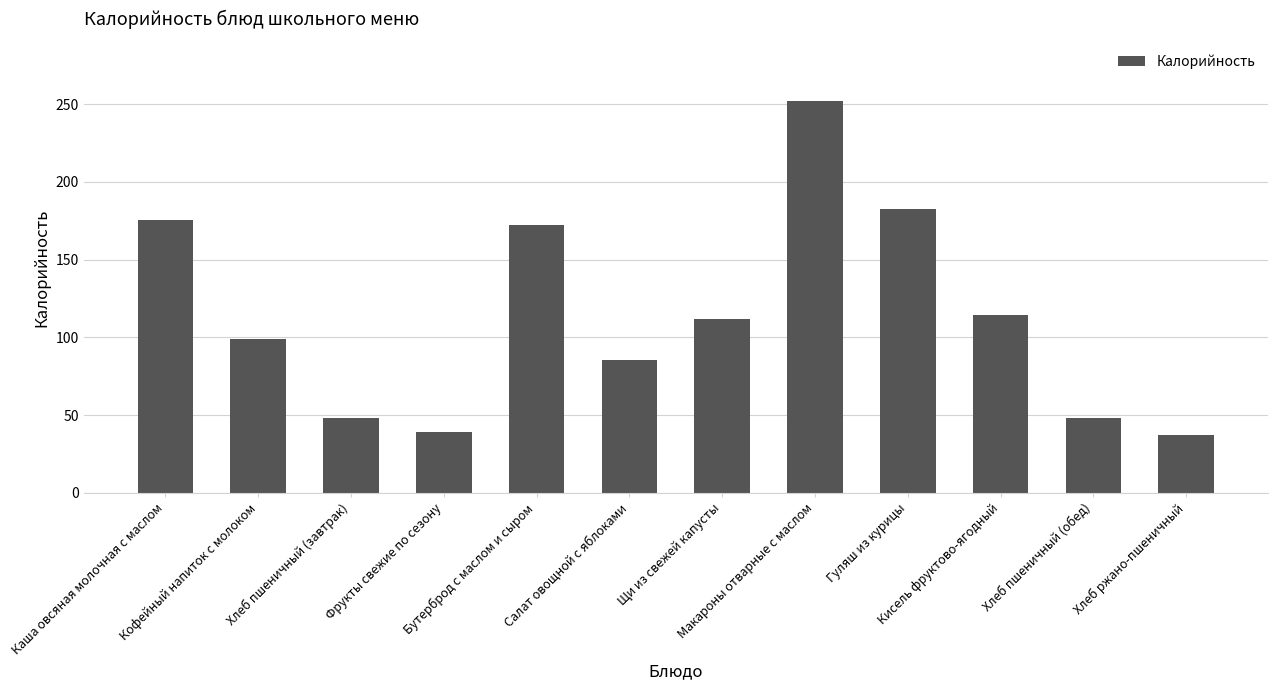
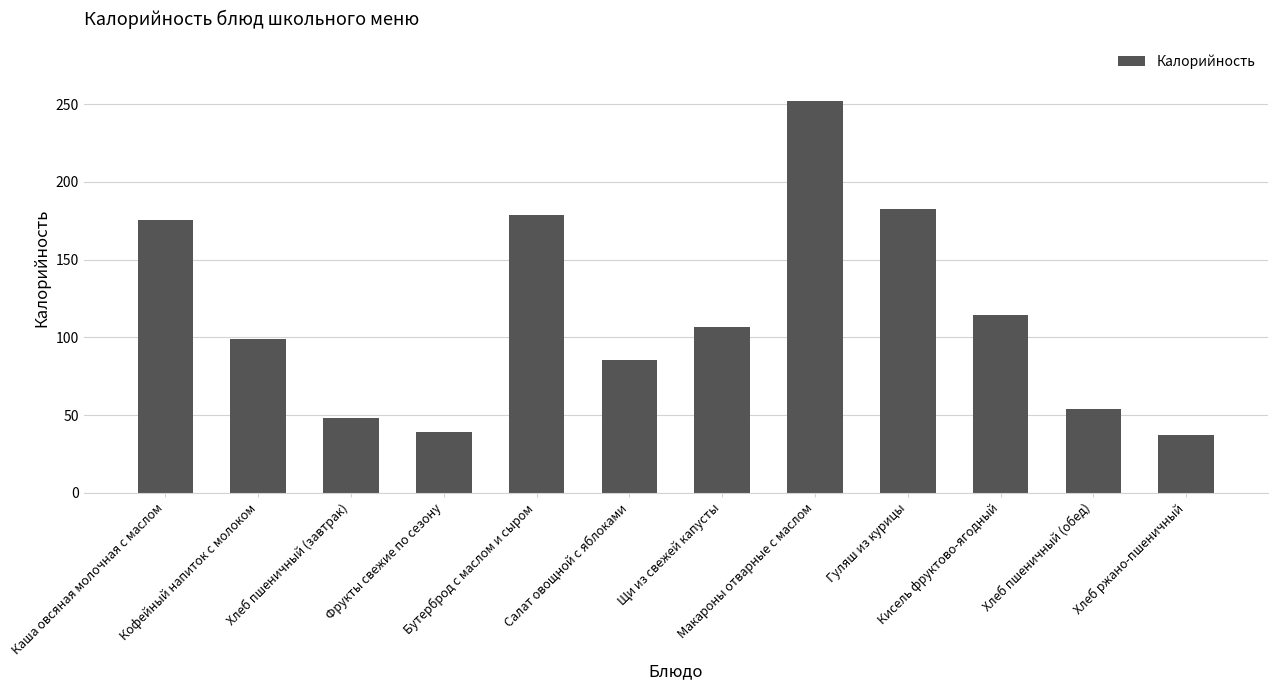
Бутерброд с маслом и сыром: 172 -> 178
Щи из свежей капусты: 112 -> 107
Хлеб пшеничный (обед): 48 -> 54
